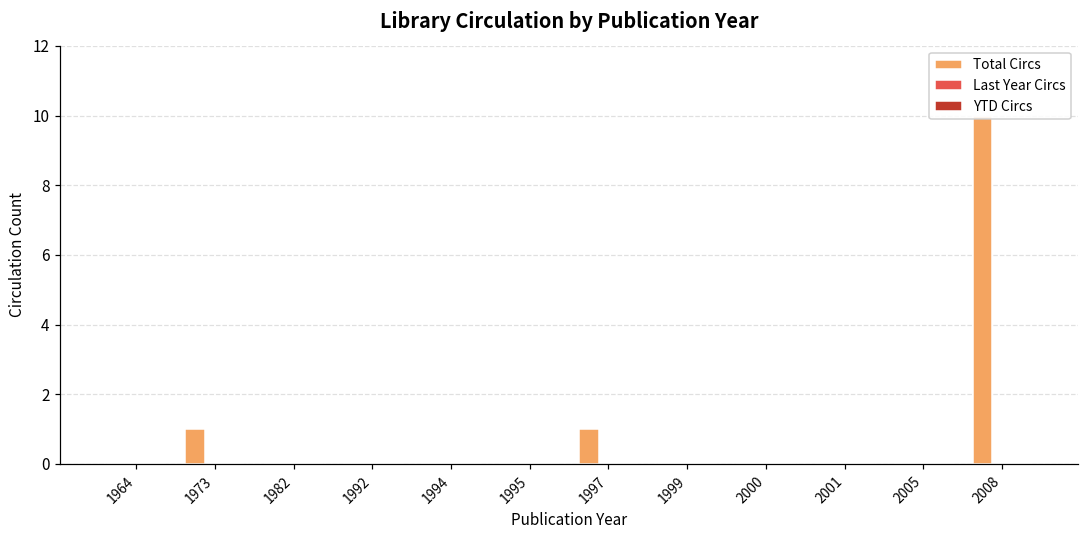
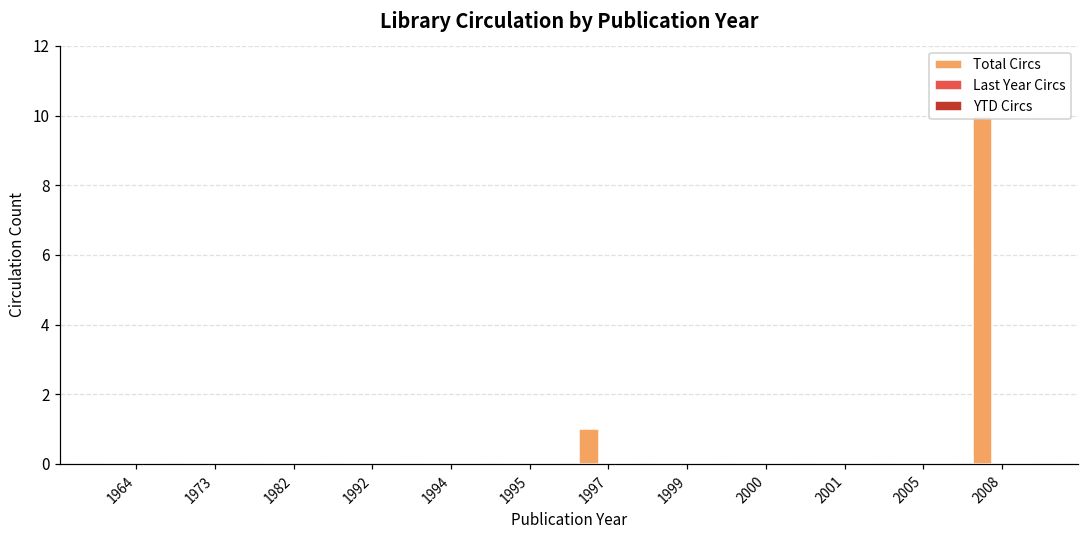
Total Circs, 1973: 1 -> 0
